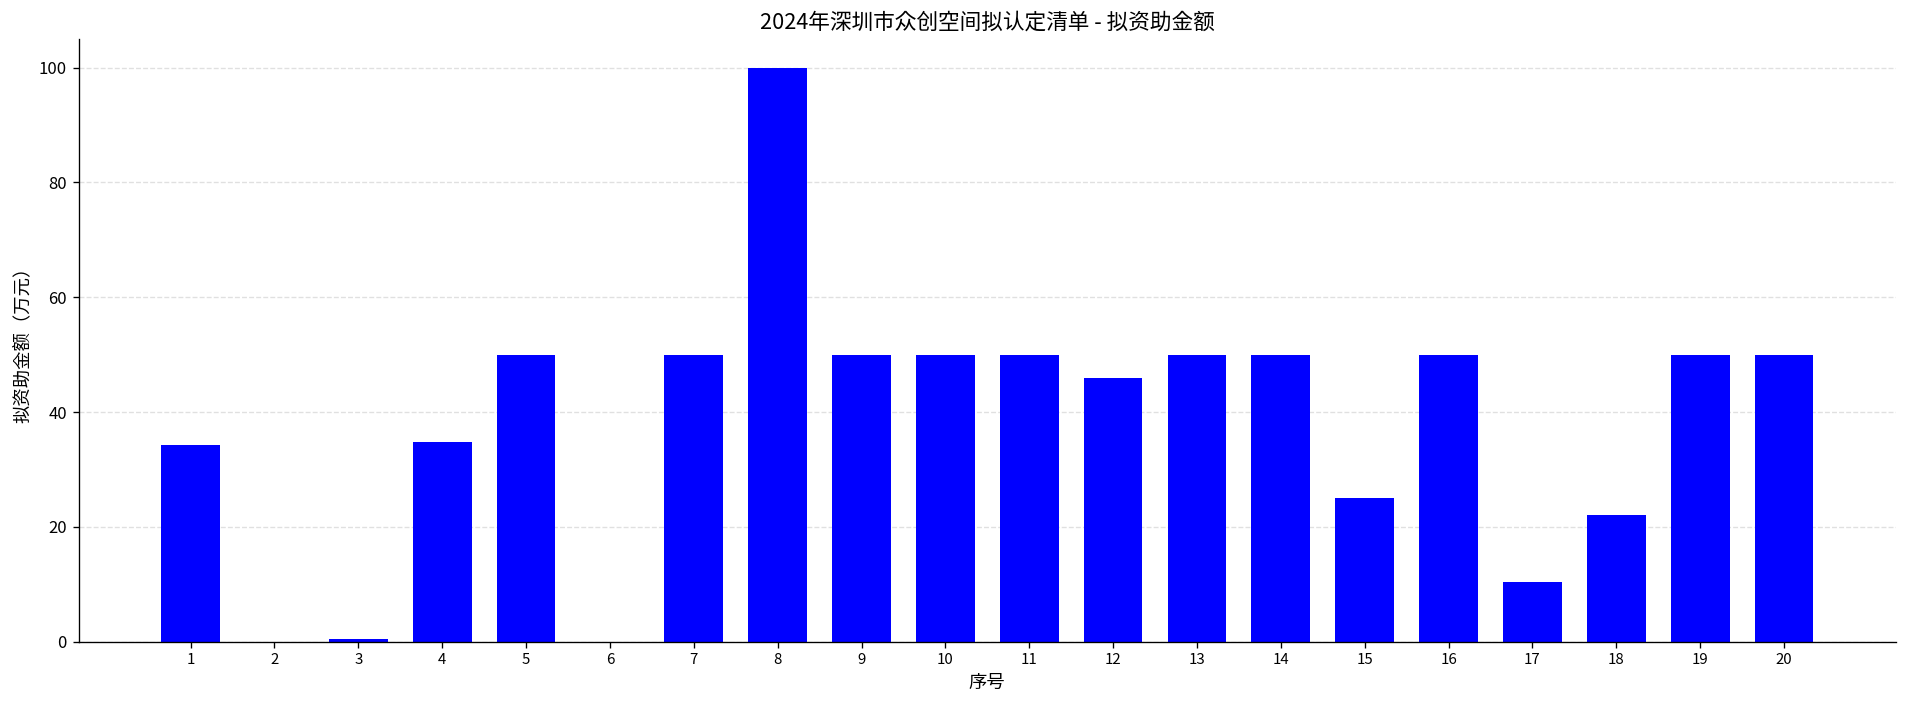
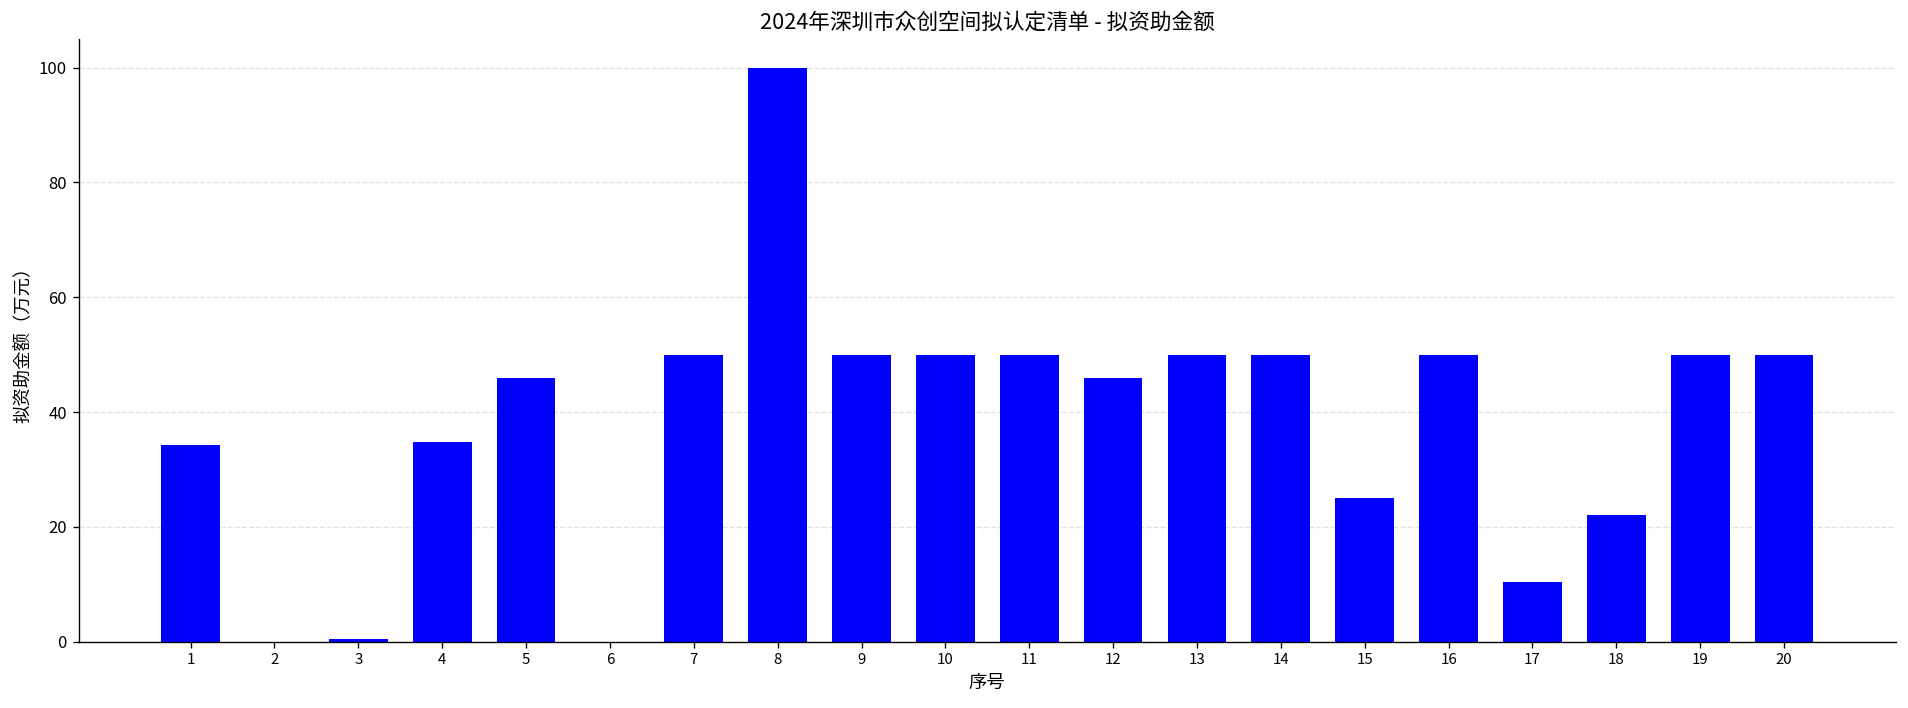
5: 50 -> 46
